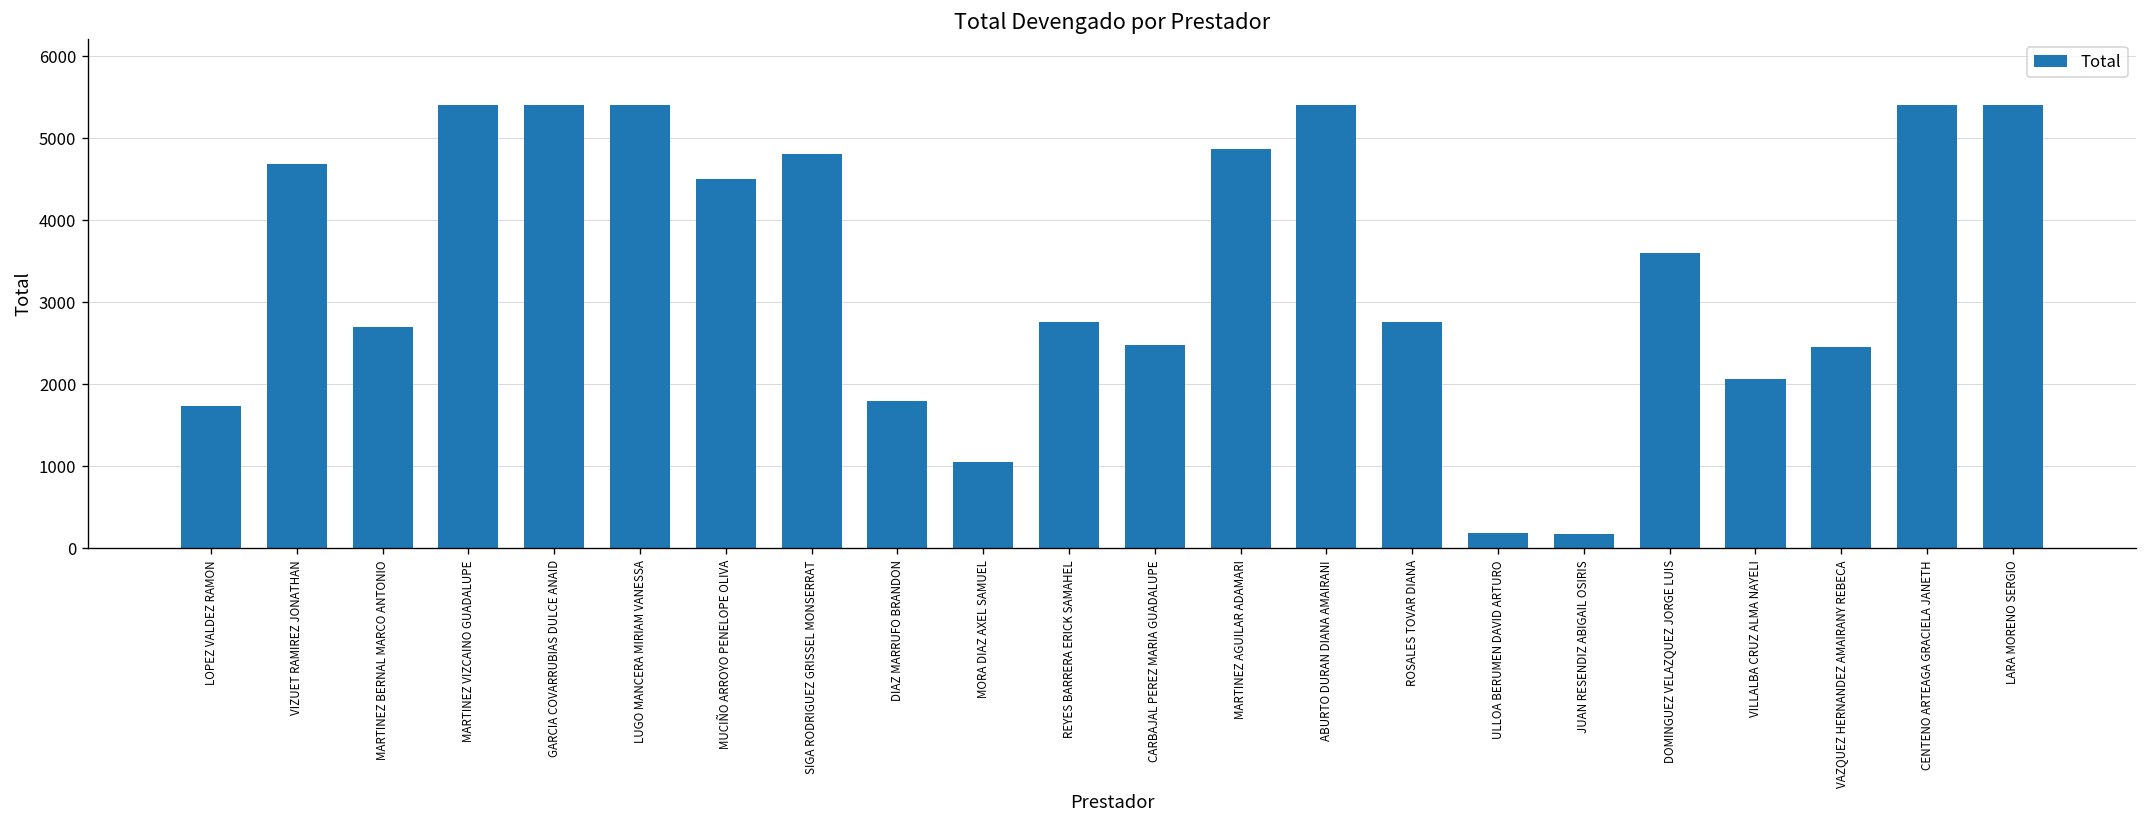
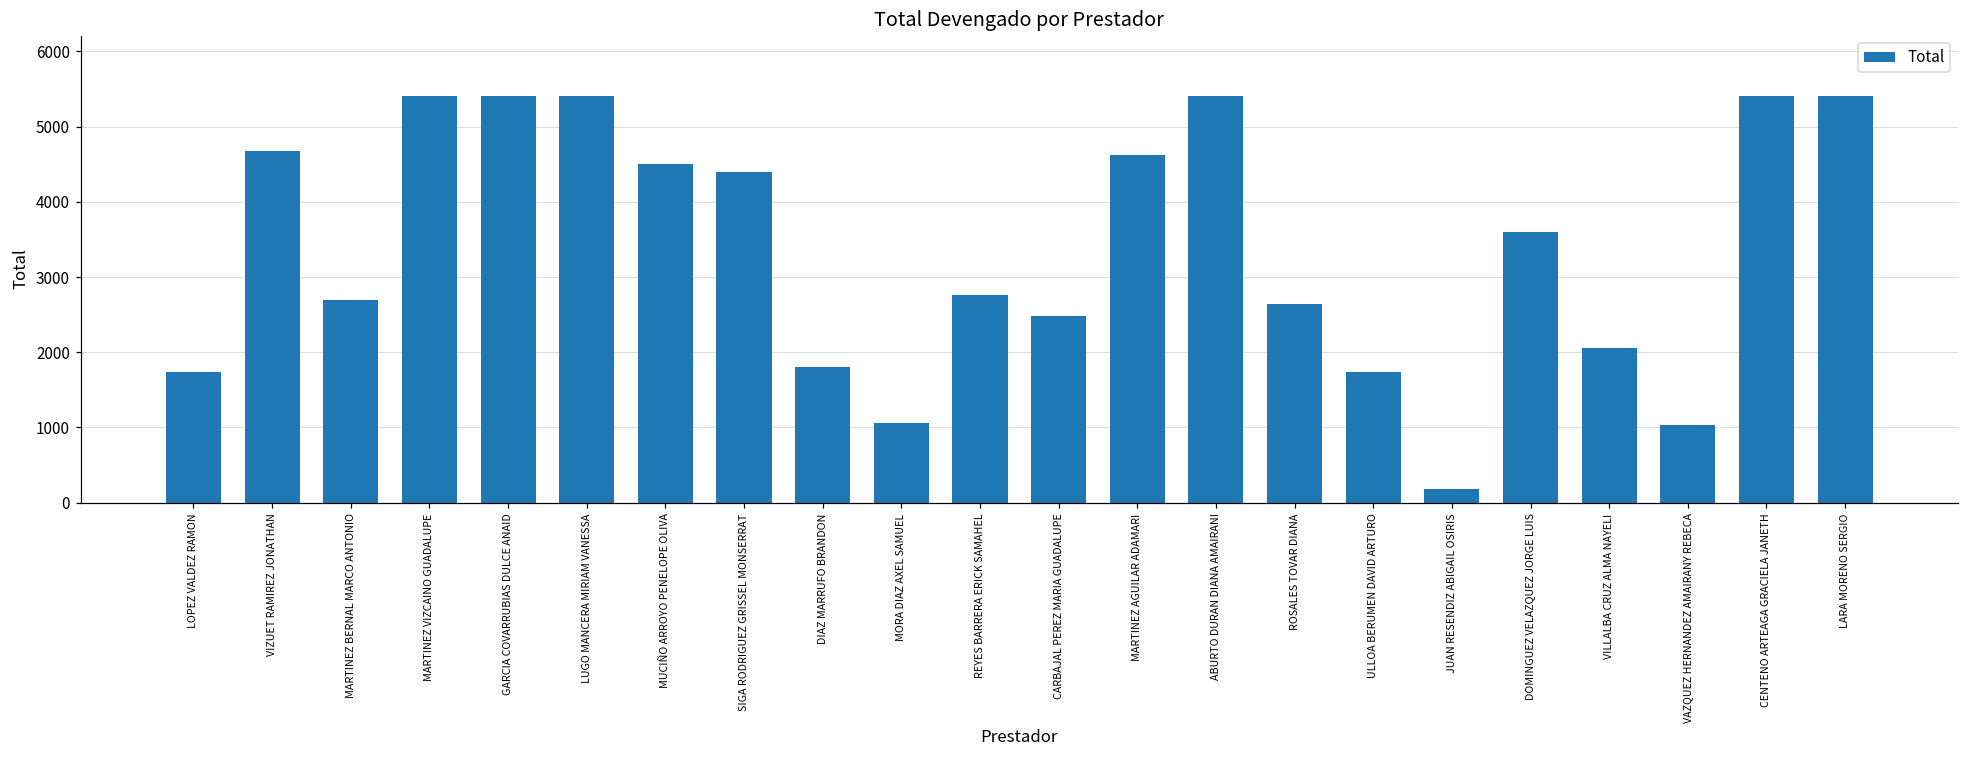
SIGA RODRIGUEZ GRISSEL MONSERRAT: 4800 -> 4400
MARTINEZ AGUILAR ADAMARI: 4900 -> 4600
ROSALES TOVAR DIANA: 2800 -> 2600
ULLOA BERUMEN DAVID ARTURO: 200 -> 1700
VAZQUEZ HERNANDEZ AMAIRANY REBECA: 2500 -> 1000
